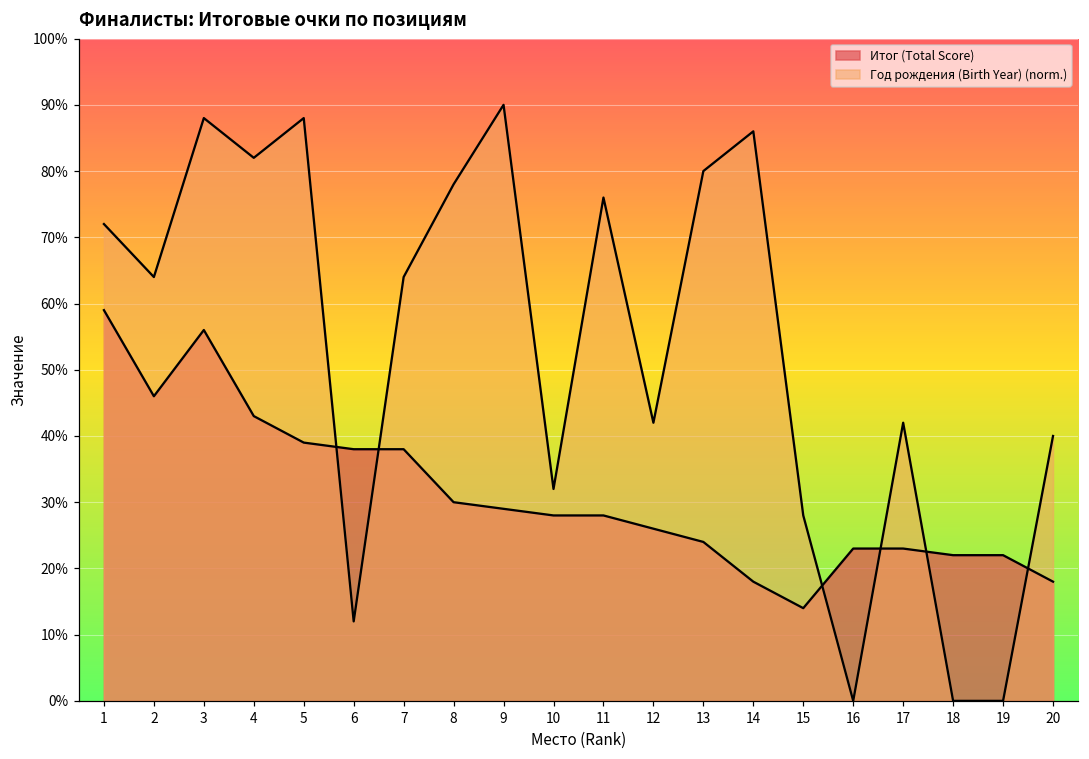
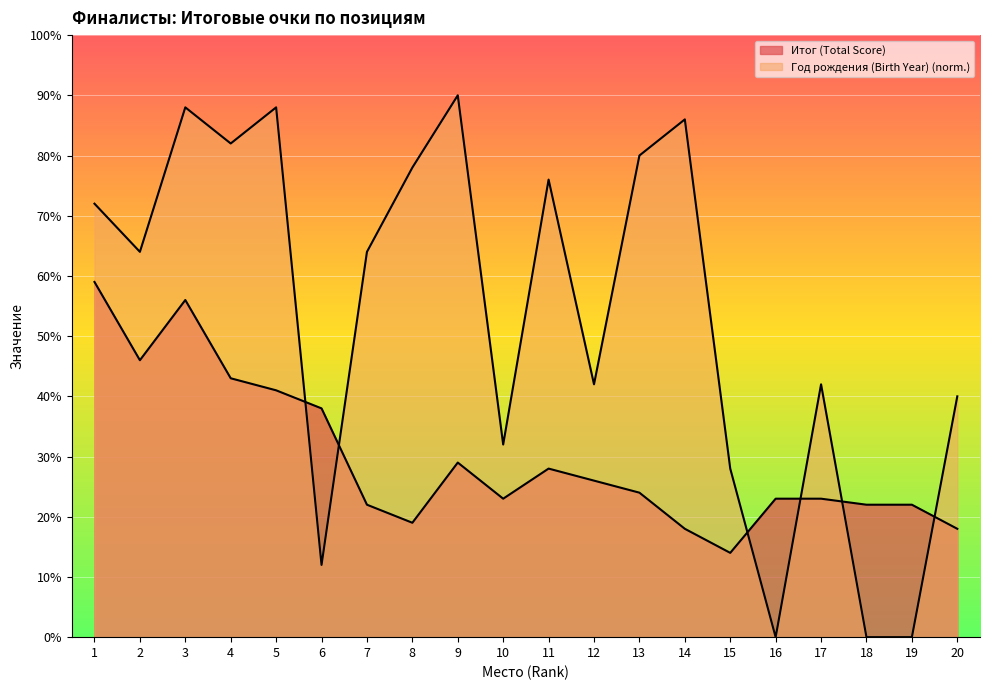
Итог (Total Score), 5: 39% -> 41%
Итог (Total Score), 7: 38% -> 22%
Итог (Total Score), 8: 30% -> 19%
Итог (Total Score), 10: 28% -> 23%
